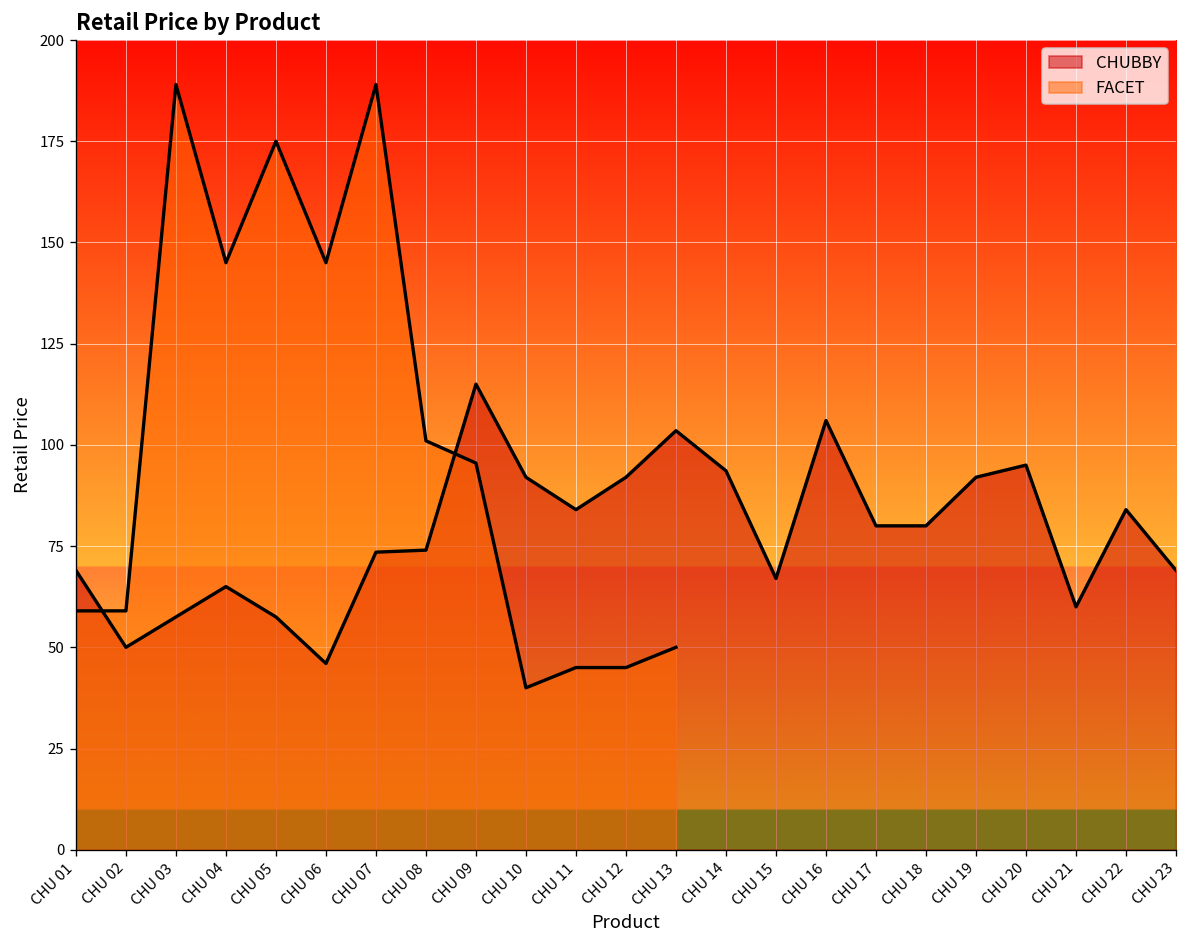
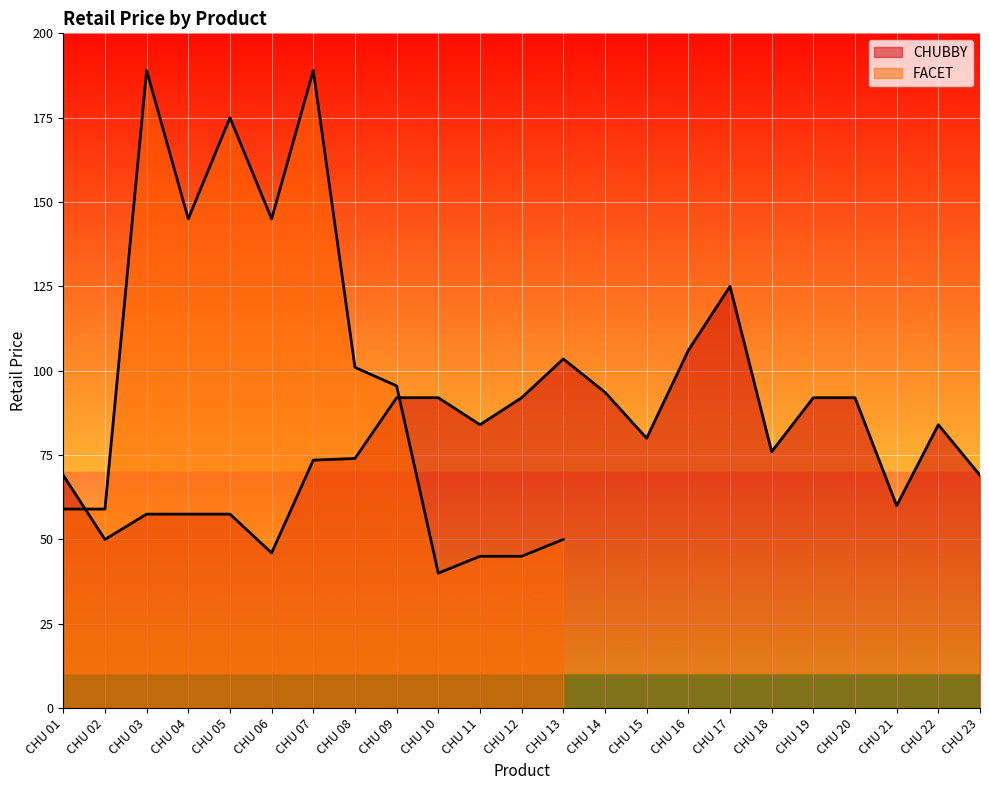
CHUBBY, CHU 04: 65 -> 58
CHUBBY, CHU 09: 115 -> 92
CHUBBY, CHU 15: 67 -> 80
CHUBBY, CHU 17: 80 -> 125
CHUBBY, CHU 18: 80 -> 76
CHUBBY, CHU 20: 95 -> 92
